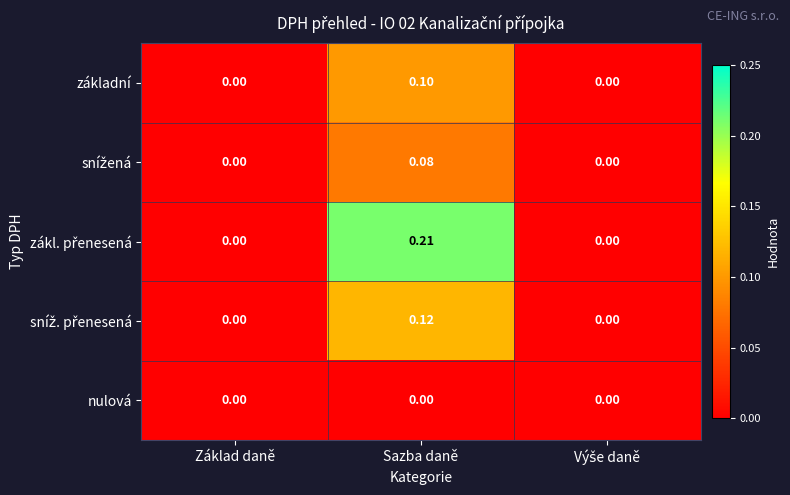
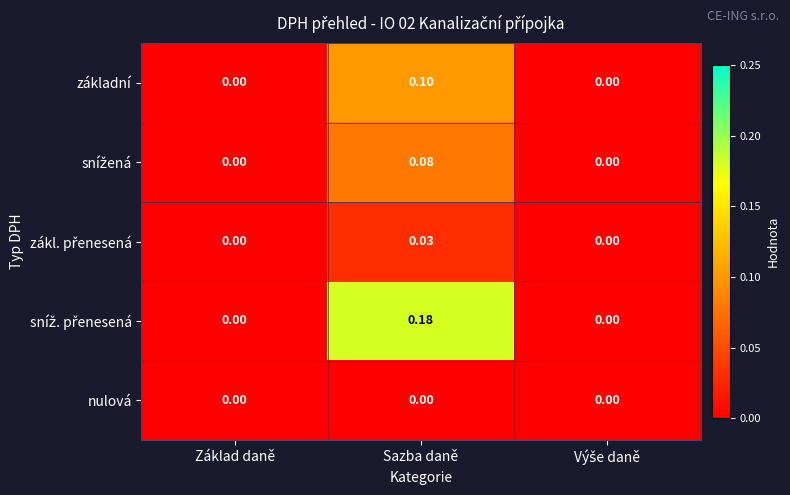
zákl. přenesená, Sazba daně: 0.21 -> 0.03
sníž. přenesená, Sazba daně: 0.12 -> 0.18
